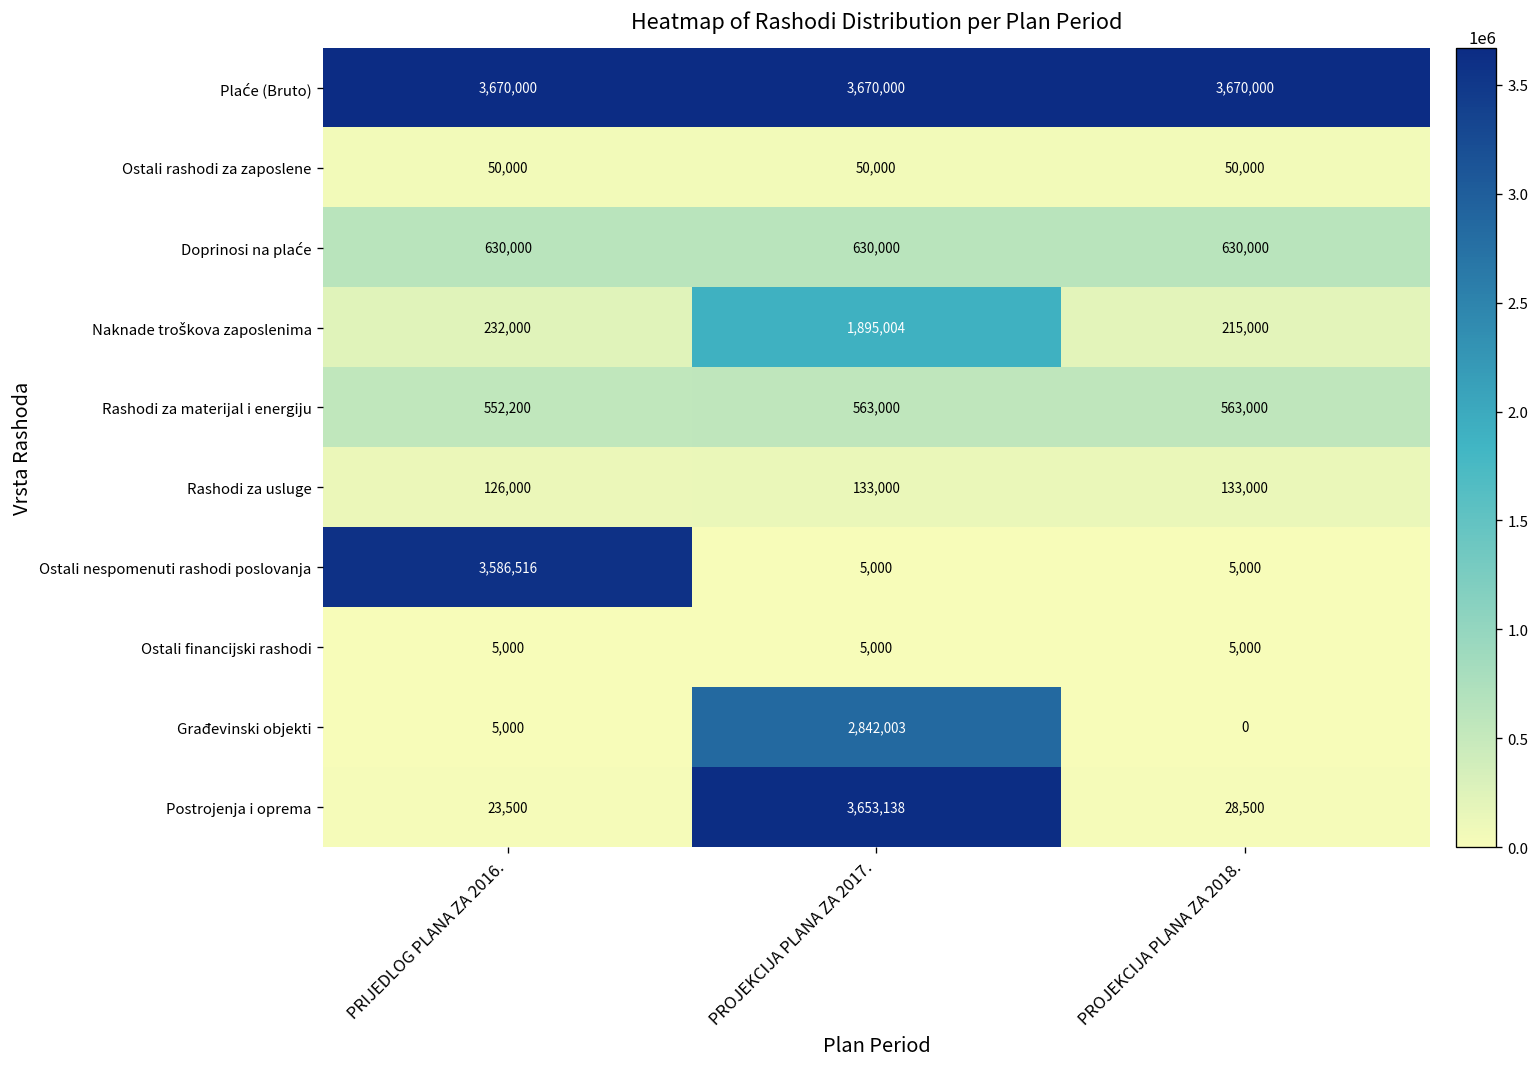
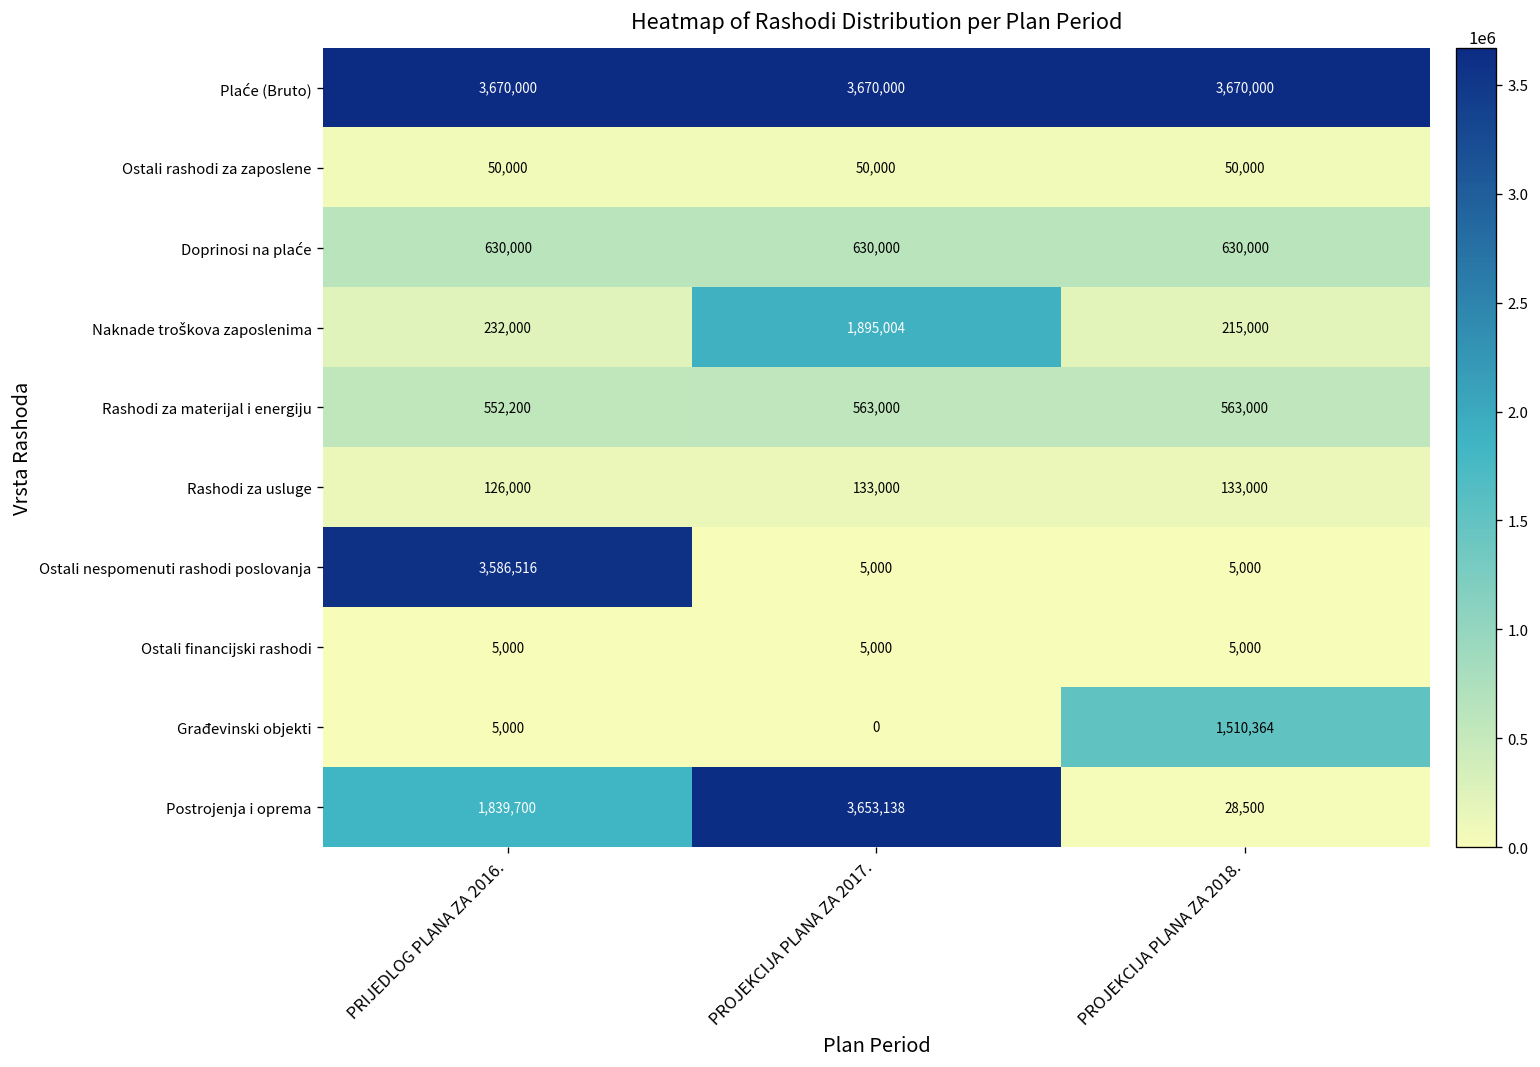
Građevinski objekti, PROJEKCIJA PLANA ZA 2017.: 2,842,003 -> 0
Građevinski objekti, PROJEKCIJA PLANA ZA 2018.: 0 -> 1,510,364
Postrojenja i oprema, PRIJEDLOG PLANA ZA 2016.: 23,500 -> 1,839,700
